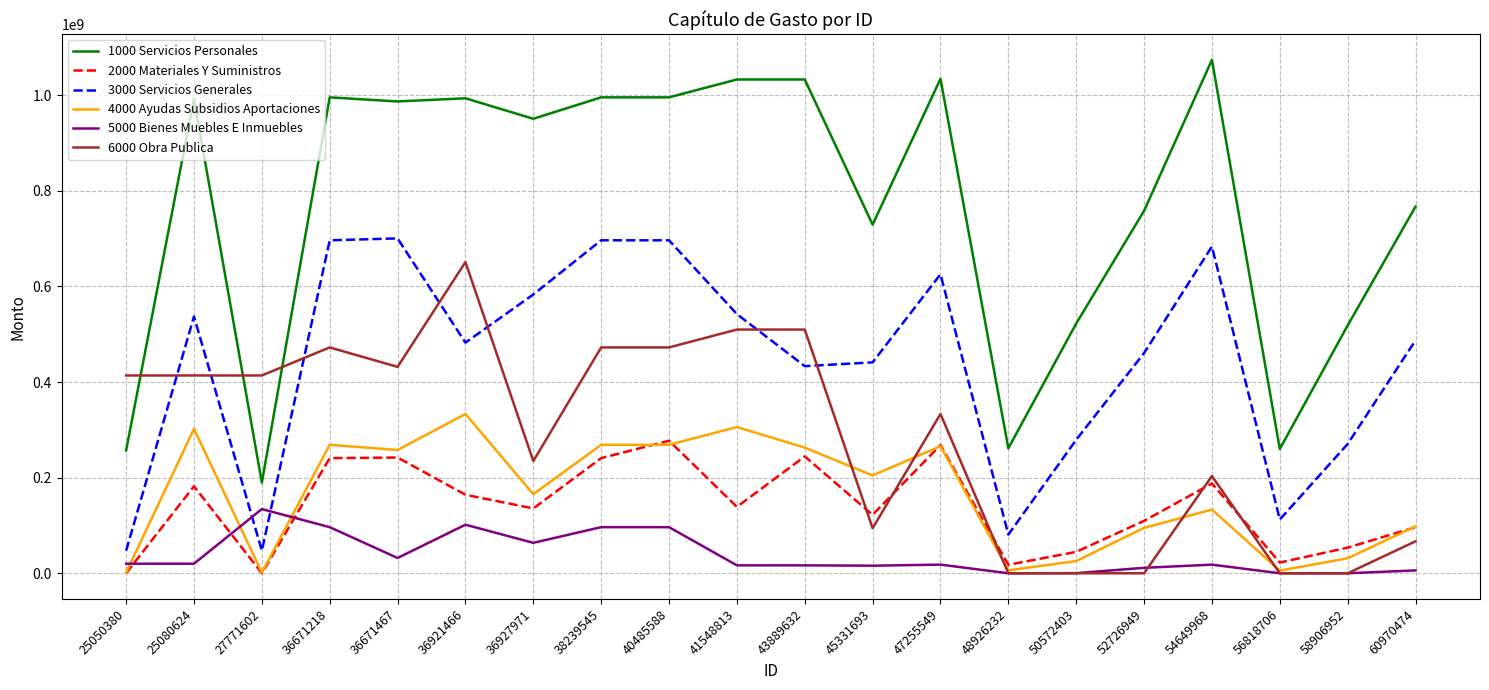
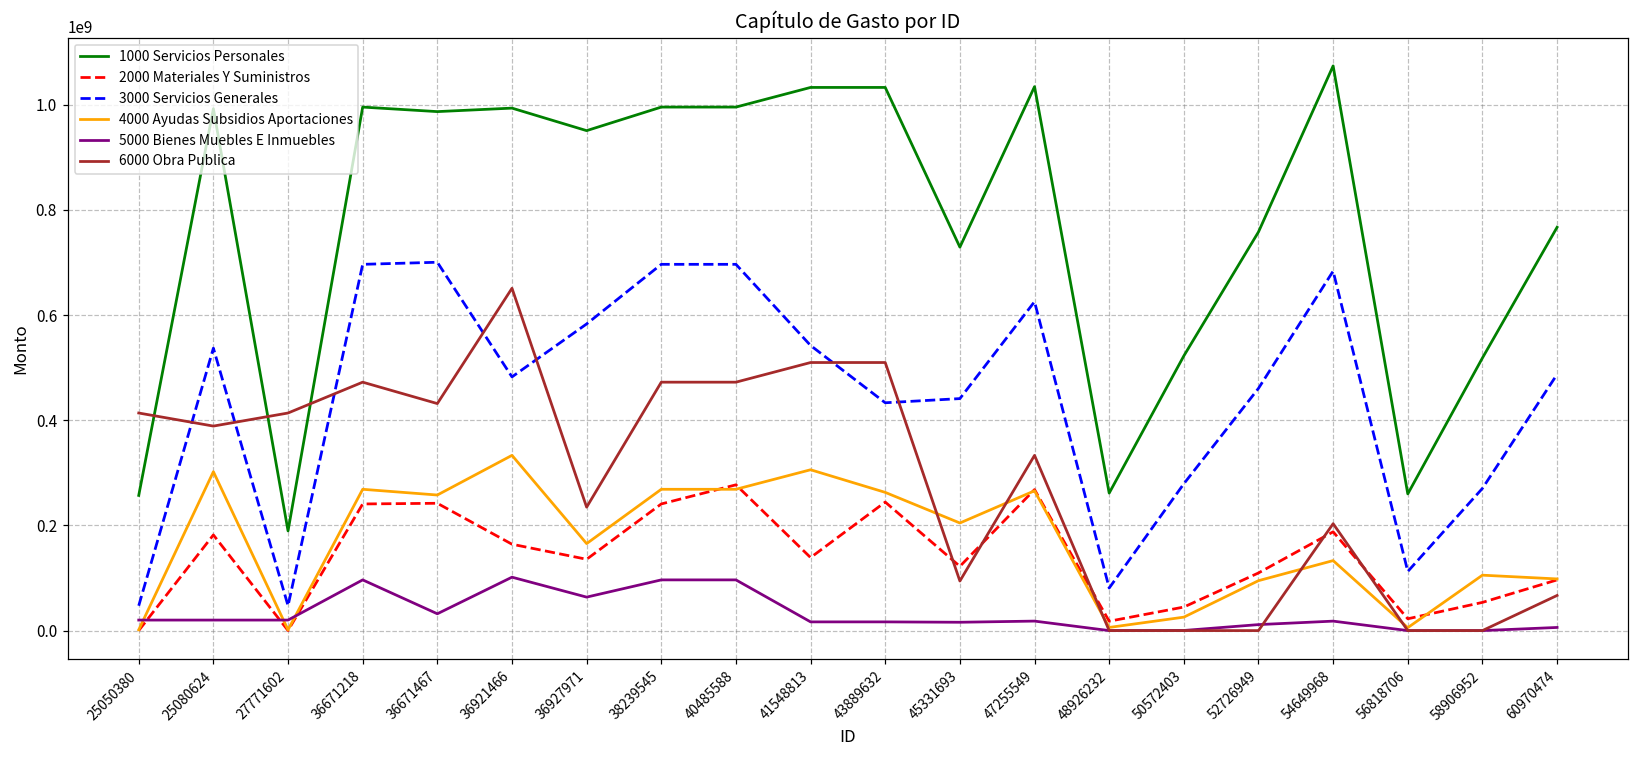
6000 Obra Publica, 25080624: 410000000 -> 390000000
5000 Bienes Muebles E Inmuebles, 27771602: 130000000 -> 20000000
4000 Ayudas Subsidios Aportaciones, 58906952: 30000000 -> 110000000
